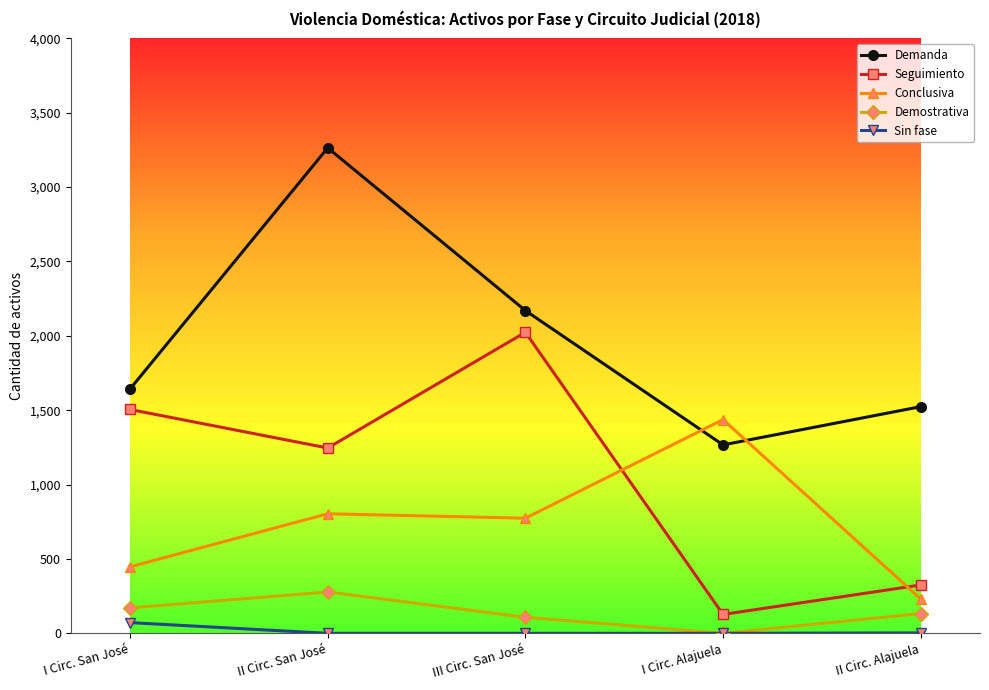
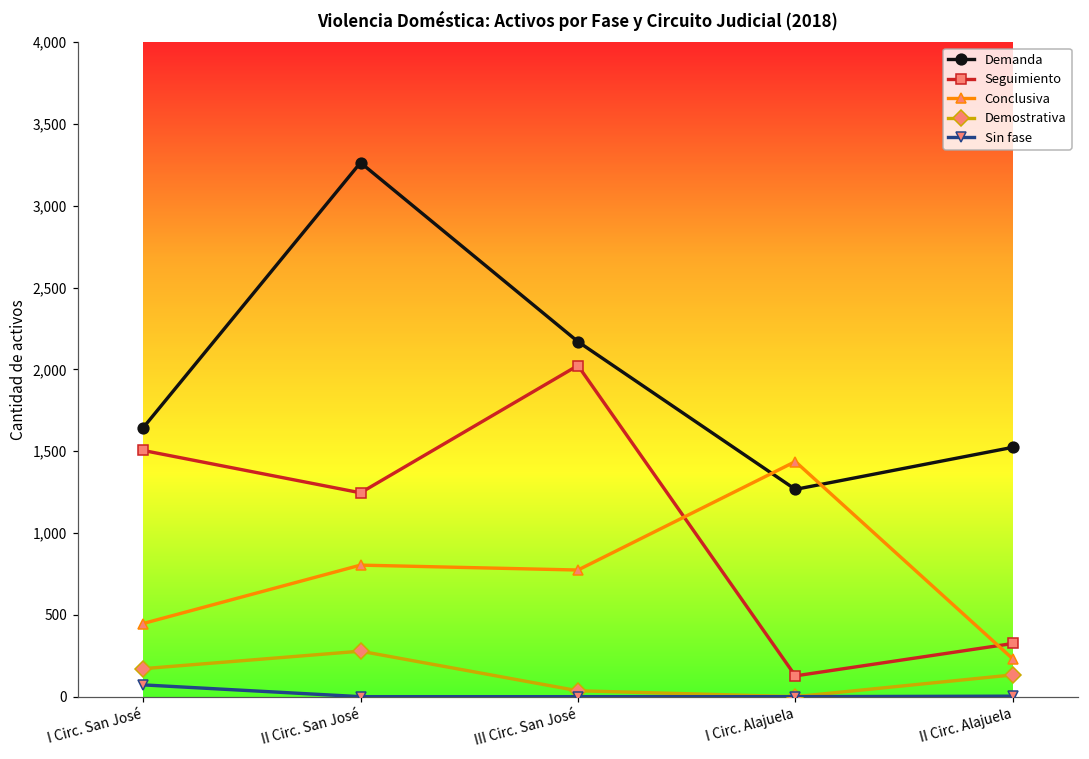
Demostrativa, III Circ. San José: 110 -> 40
